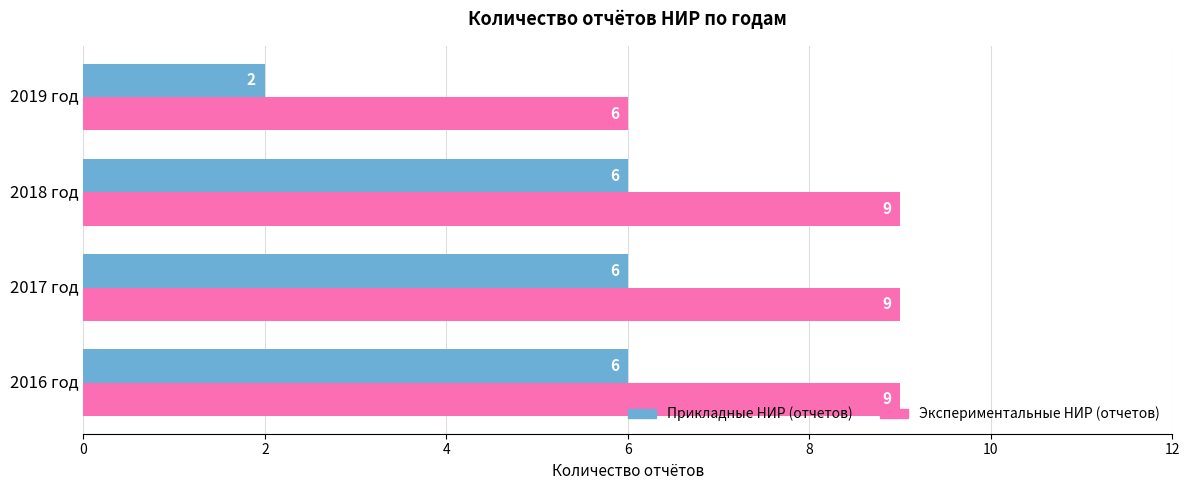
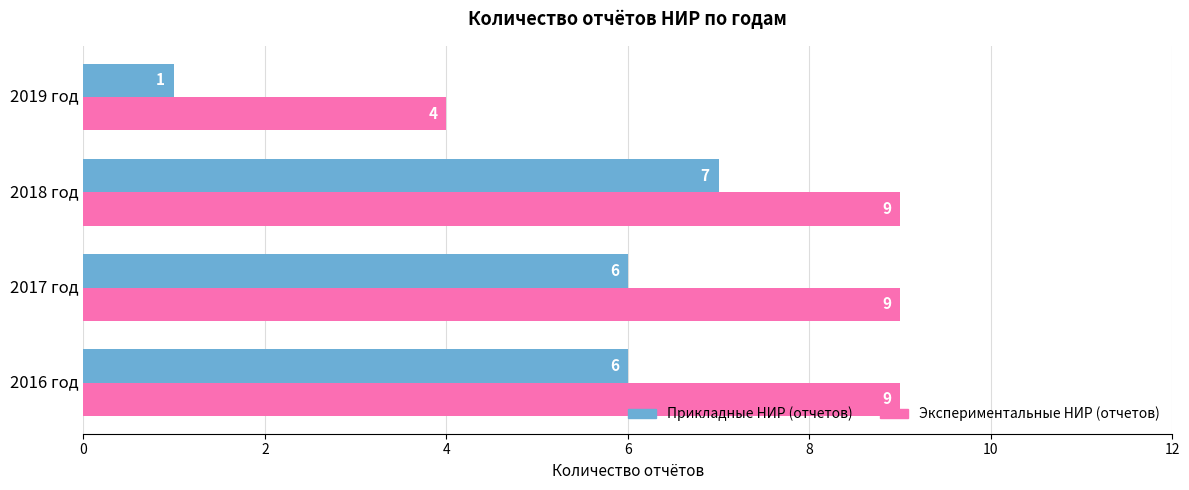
Прикладные НИР (отчетов), 2019 год: 2 -> 1
Экспериментальные НИР (отчетов), 2019 год: 6 -> 4
Прикладные НИР (отчетов), 2018 год: 6 -> 7
